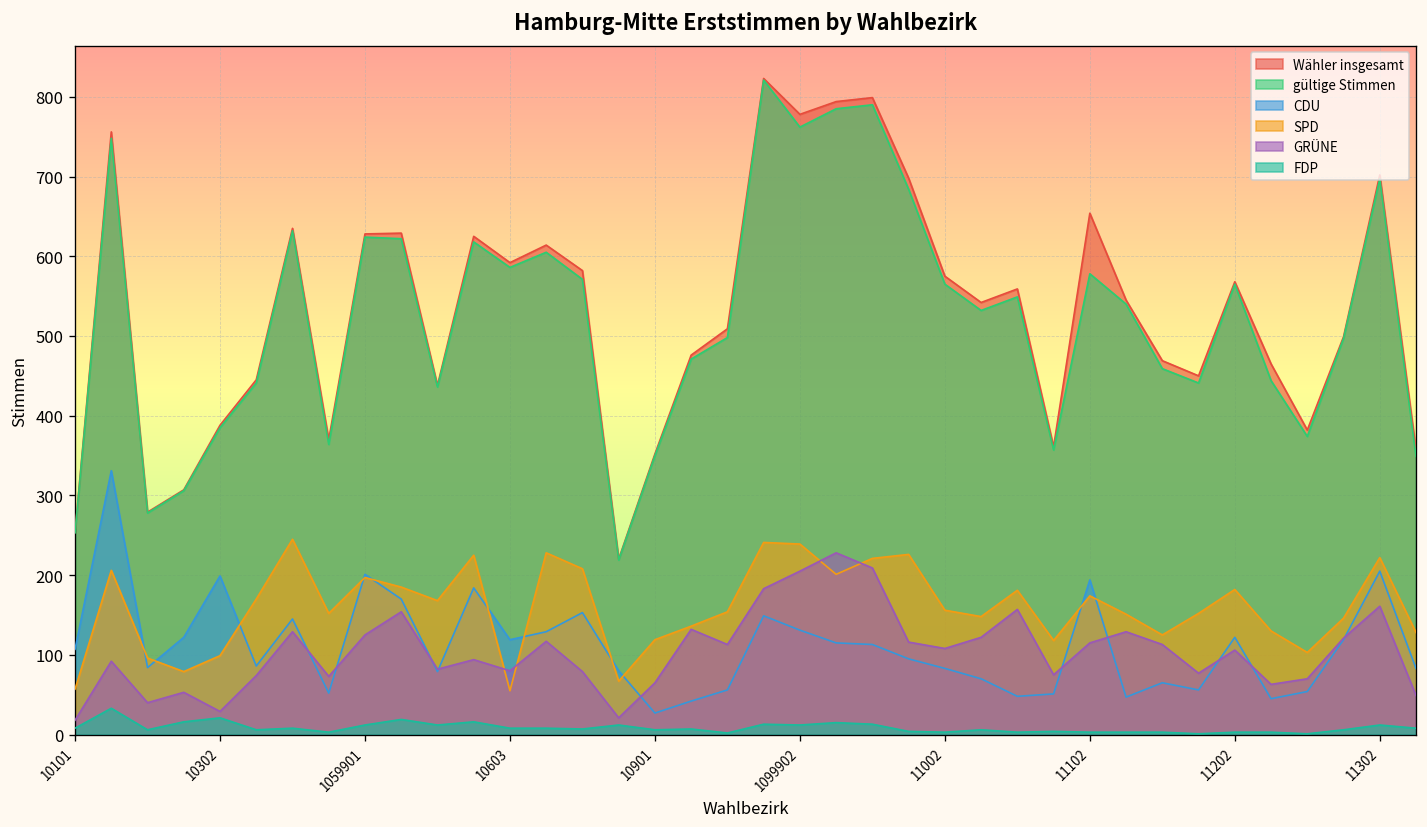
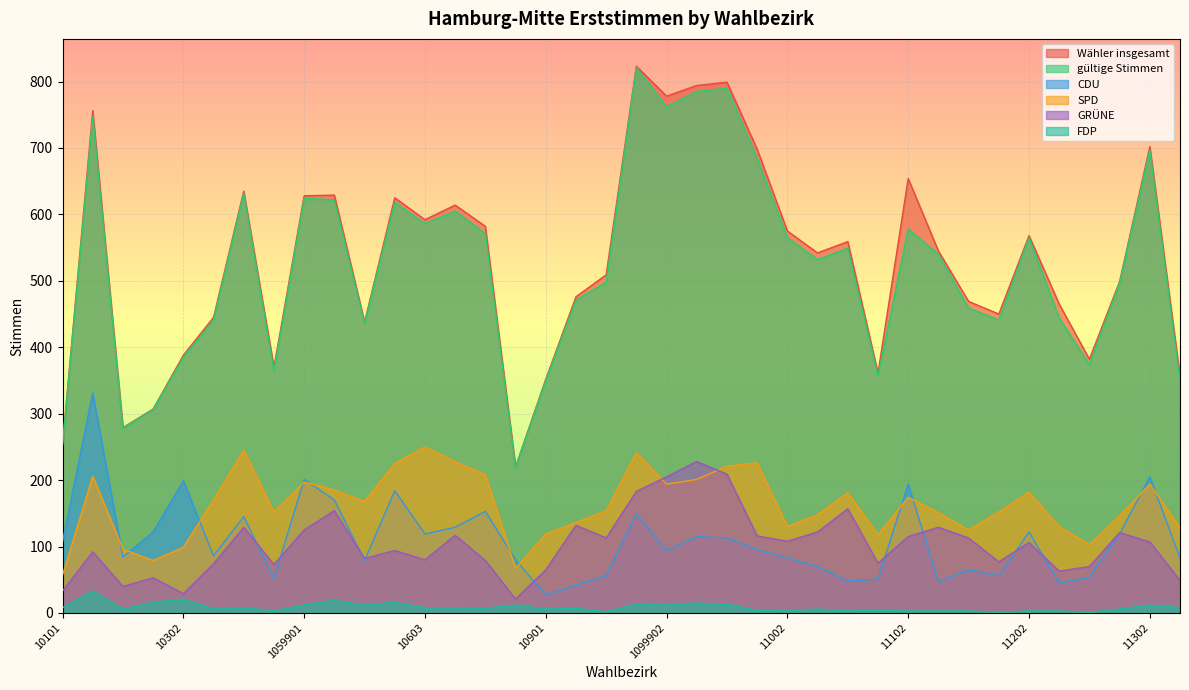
GRÜNE, 10101: 20 -> 30
SPD, 10603: 60 -> 250
CDU, 1099902: 130 -> 90
SPD, 1099902: 240 -> 190
SPD, 11002: 160 -> 130
SPD, 11302: 220 -> 190
GRÜNE, 11302: 160 -> 110
